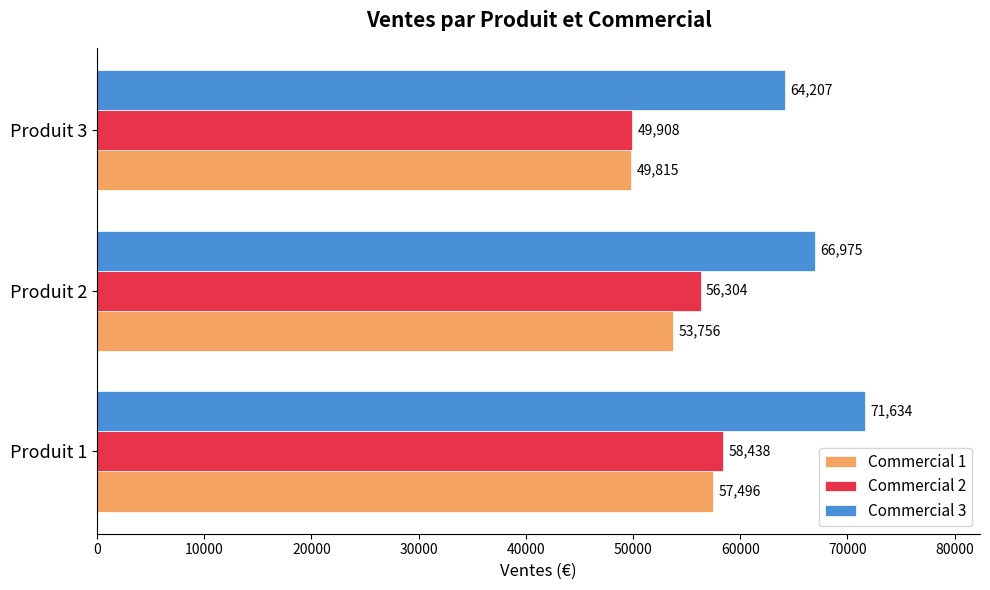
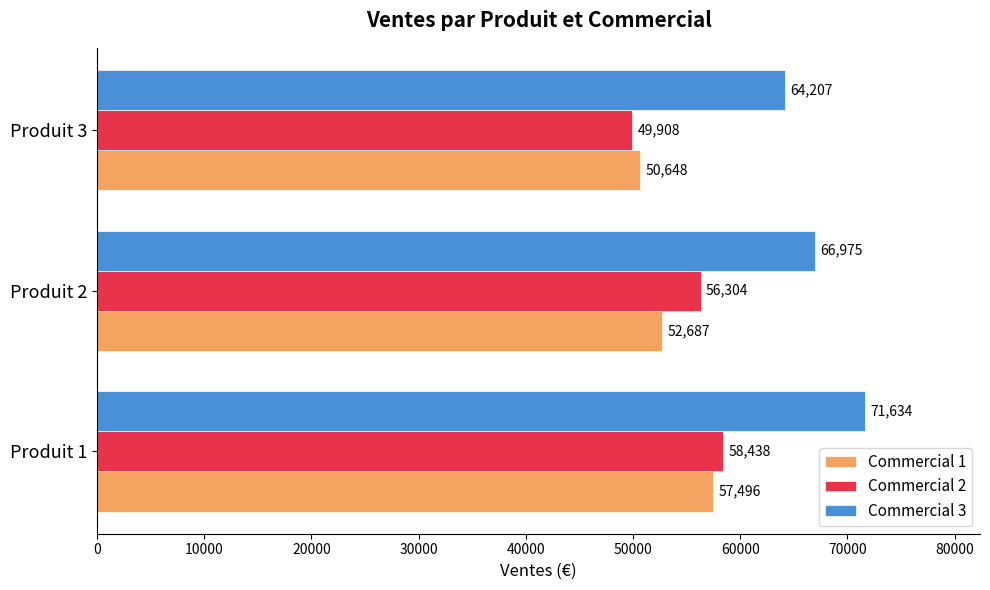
Commercial 1, Produit 3: 49,815 -> 50,648
Commercial 1, Produit 2: 53,756 -> 52,687
